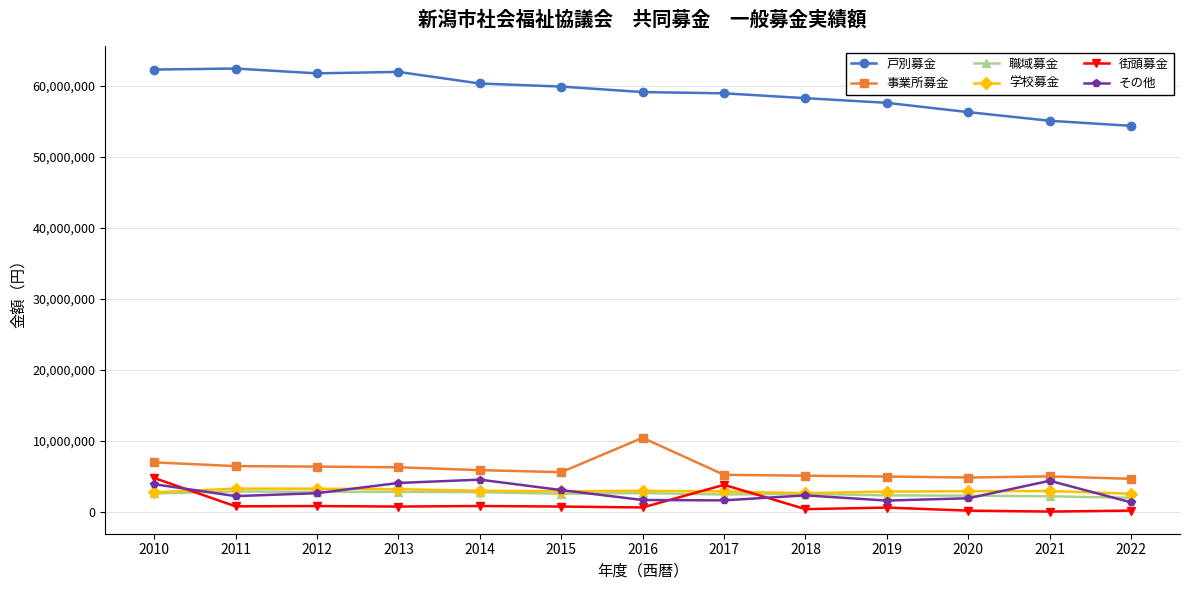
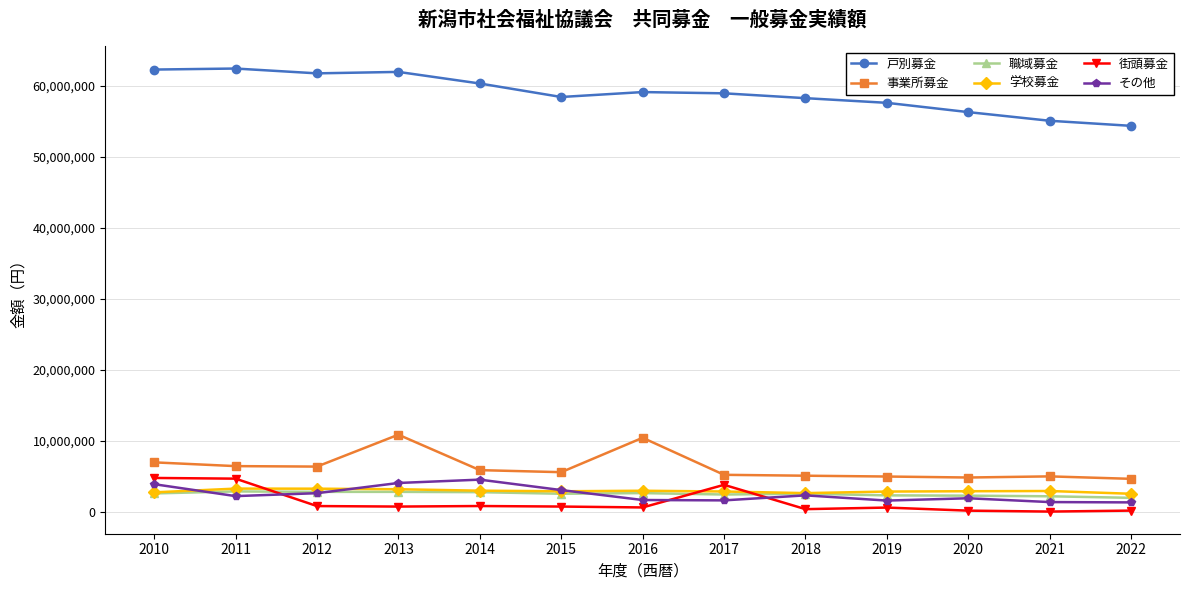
街頭募金, 2011: 1,000,000 -> 5,000,000
事業所募金, 2013: 6,000,000 -> 11,000,000
戸別募金, 2015: 60,000,000 -> 58,000,000
その他, 2021: 4,000,000 -> 1,000,000
